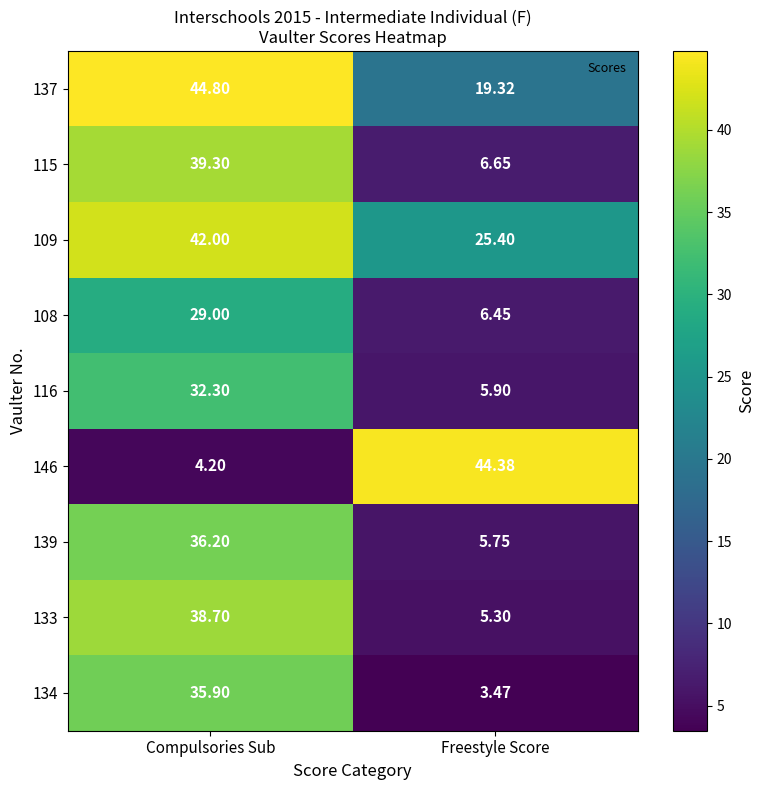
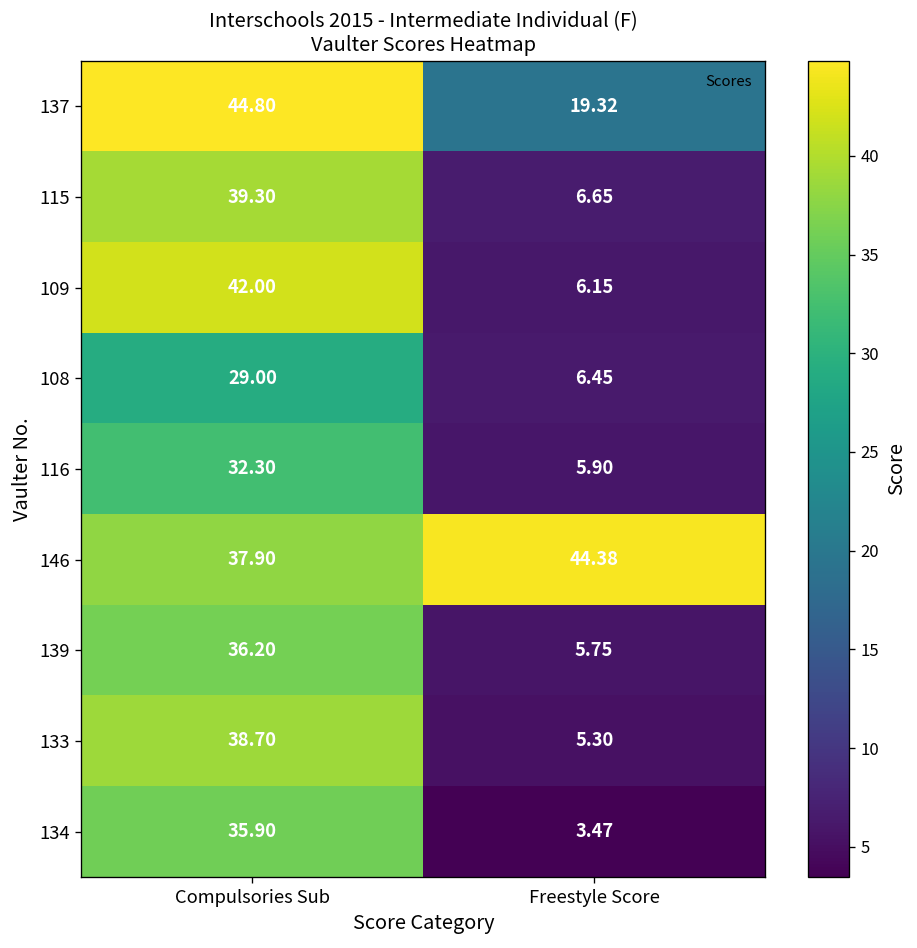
109, Freestyle Score: 25.40 -> 6.15
146, Compulsories Sub: 4.20 -> 37.90
